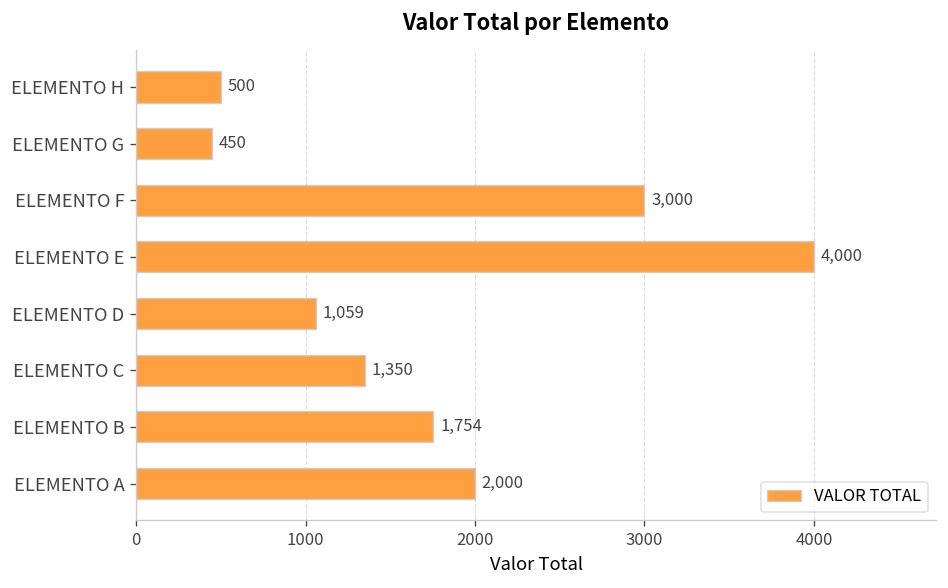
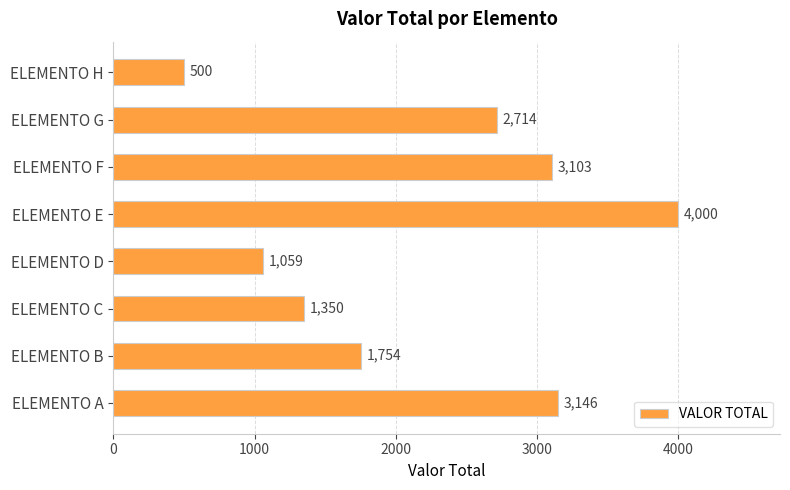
ELEMENTO G: 450 -> 2,714
ELEMENTO F: 3,000 -> 3,103
ELEMENTO A: 2,000 -> 3,146
